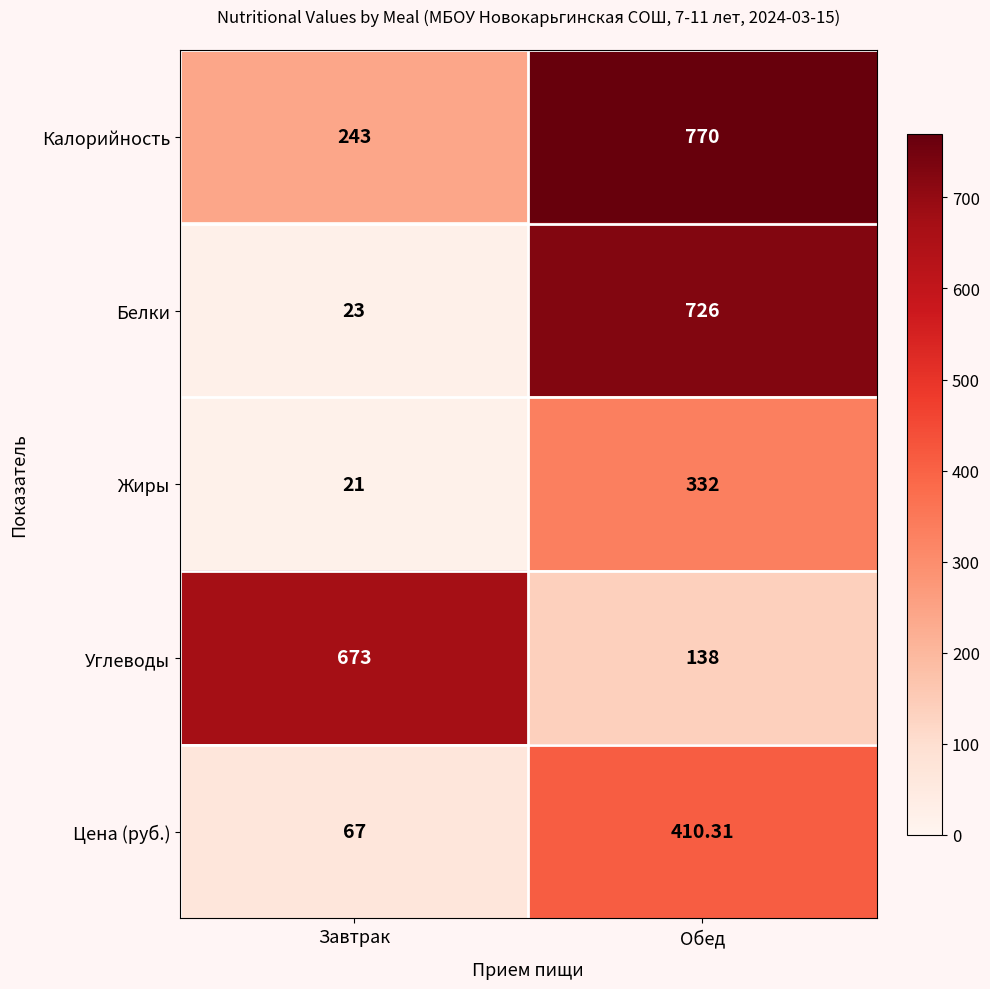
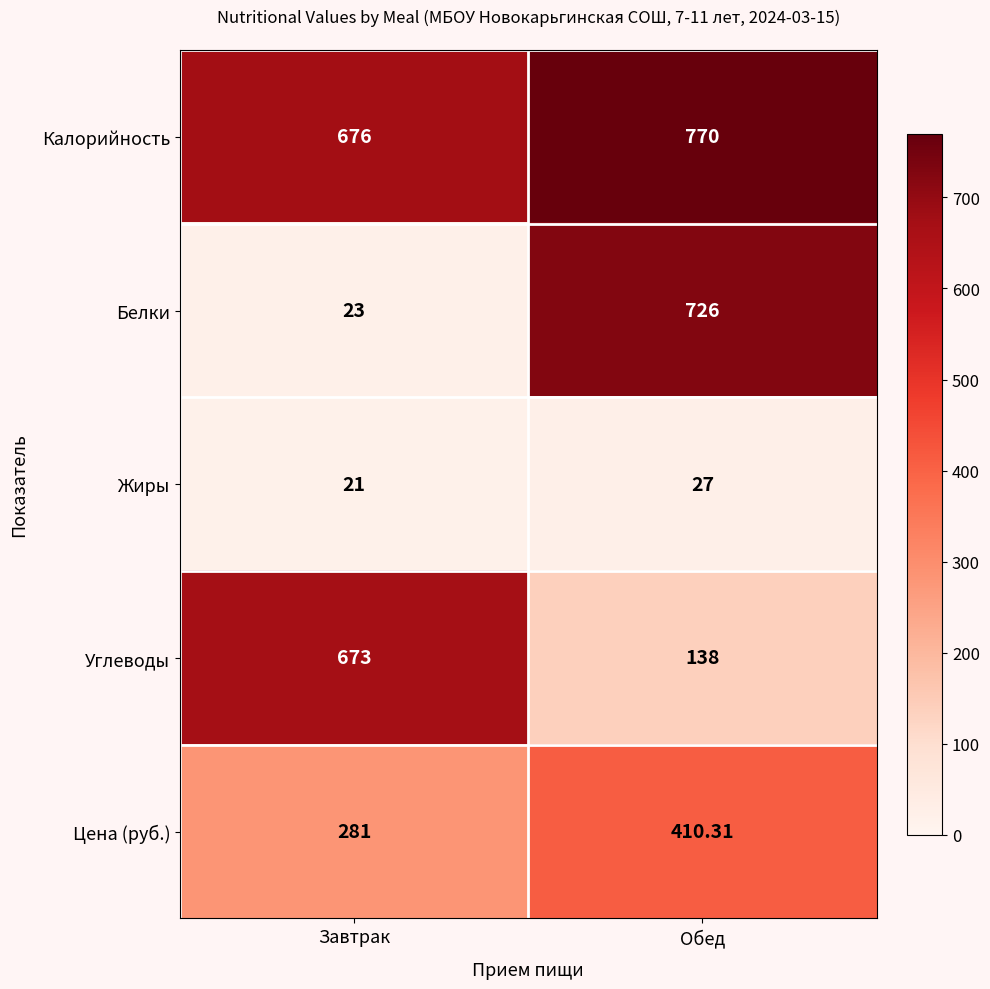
Калорийность, Завтрак: 243 -> 676
Жиры, Обед: 332 -> 27
Цена (руб.), Завтрак: 67 -> 281
